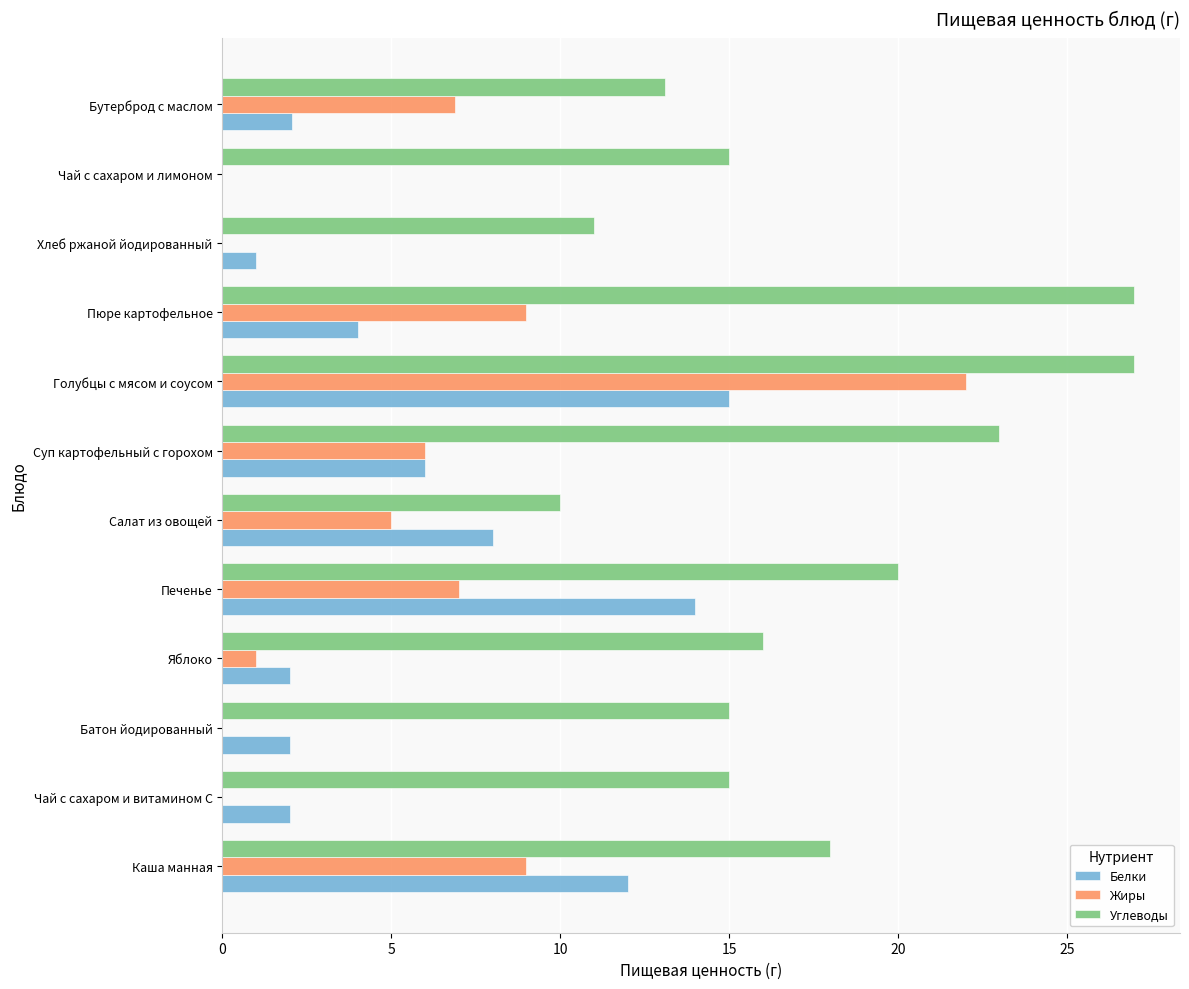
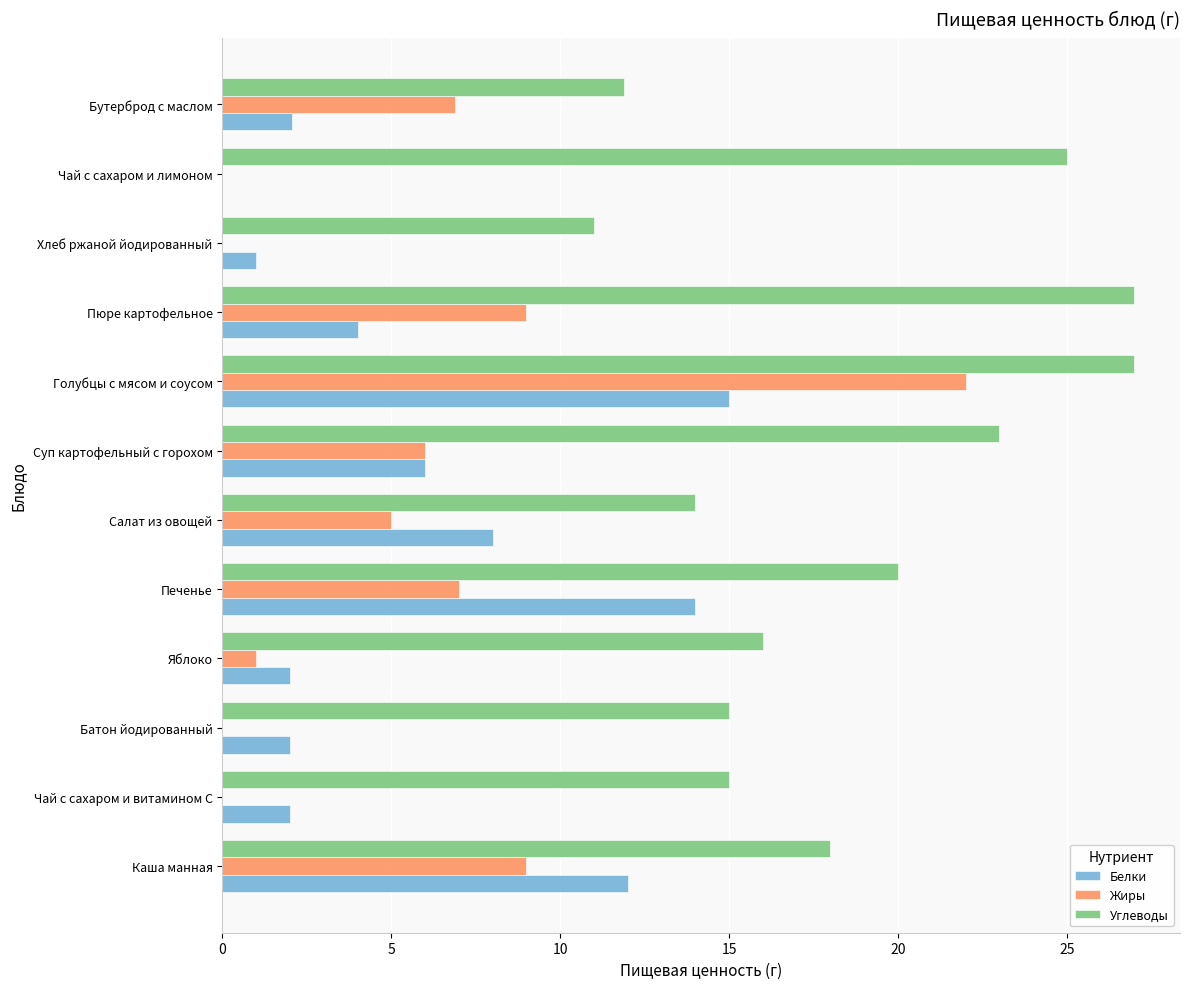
Углеводы, Бутерброд с маслом: 13.1 -> 11.9
Углеводы, Чай с сахаром и лимоном: 15 -> 25
Углеводы, Салат из овощей: 10 -> 14
